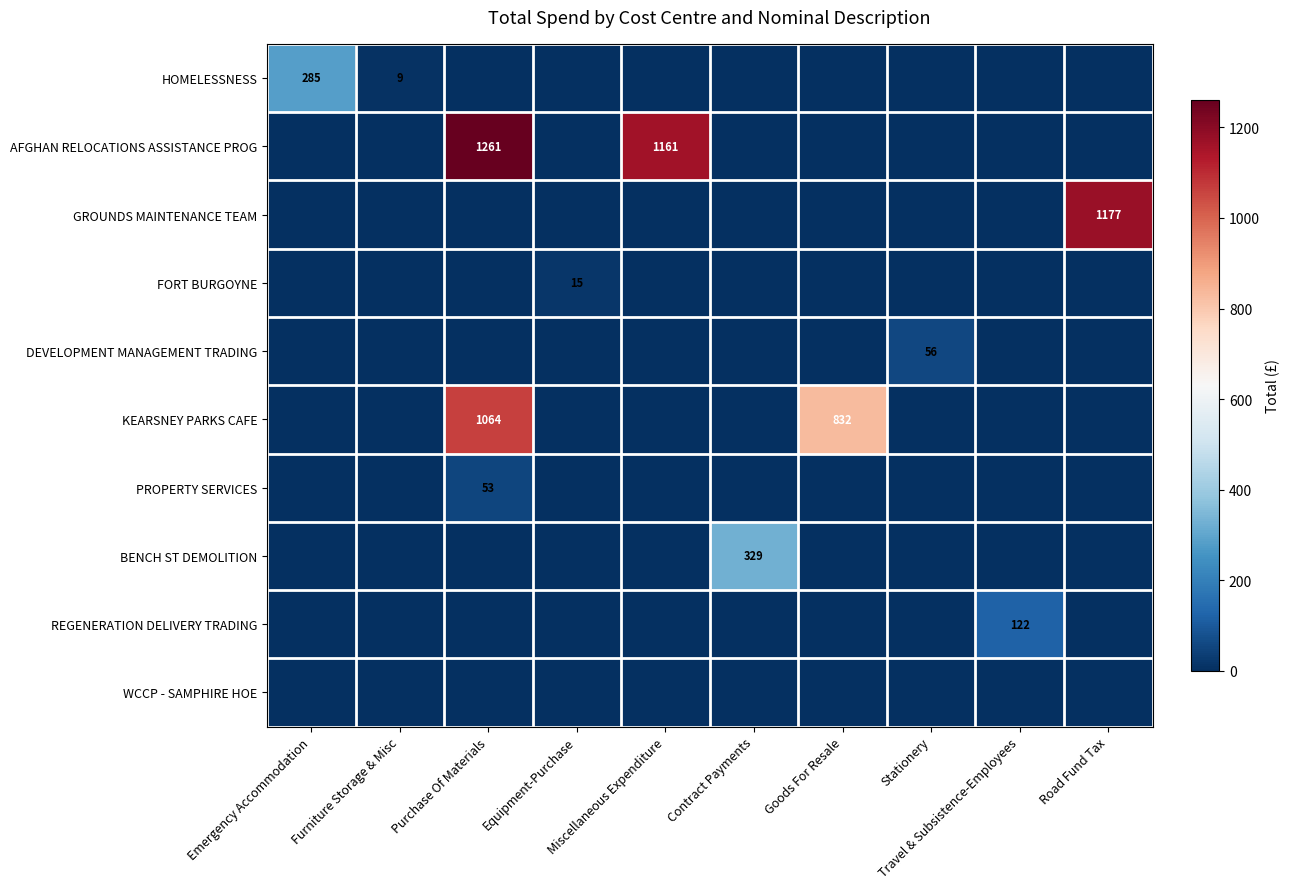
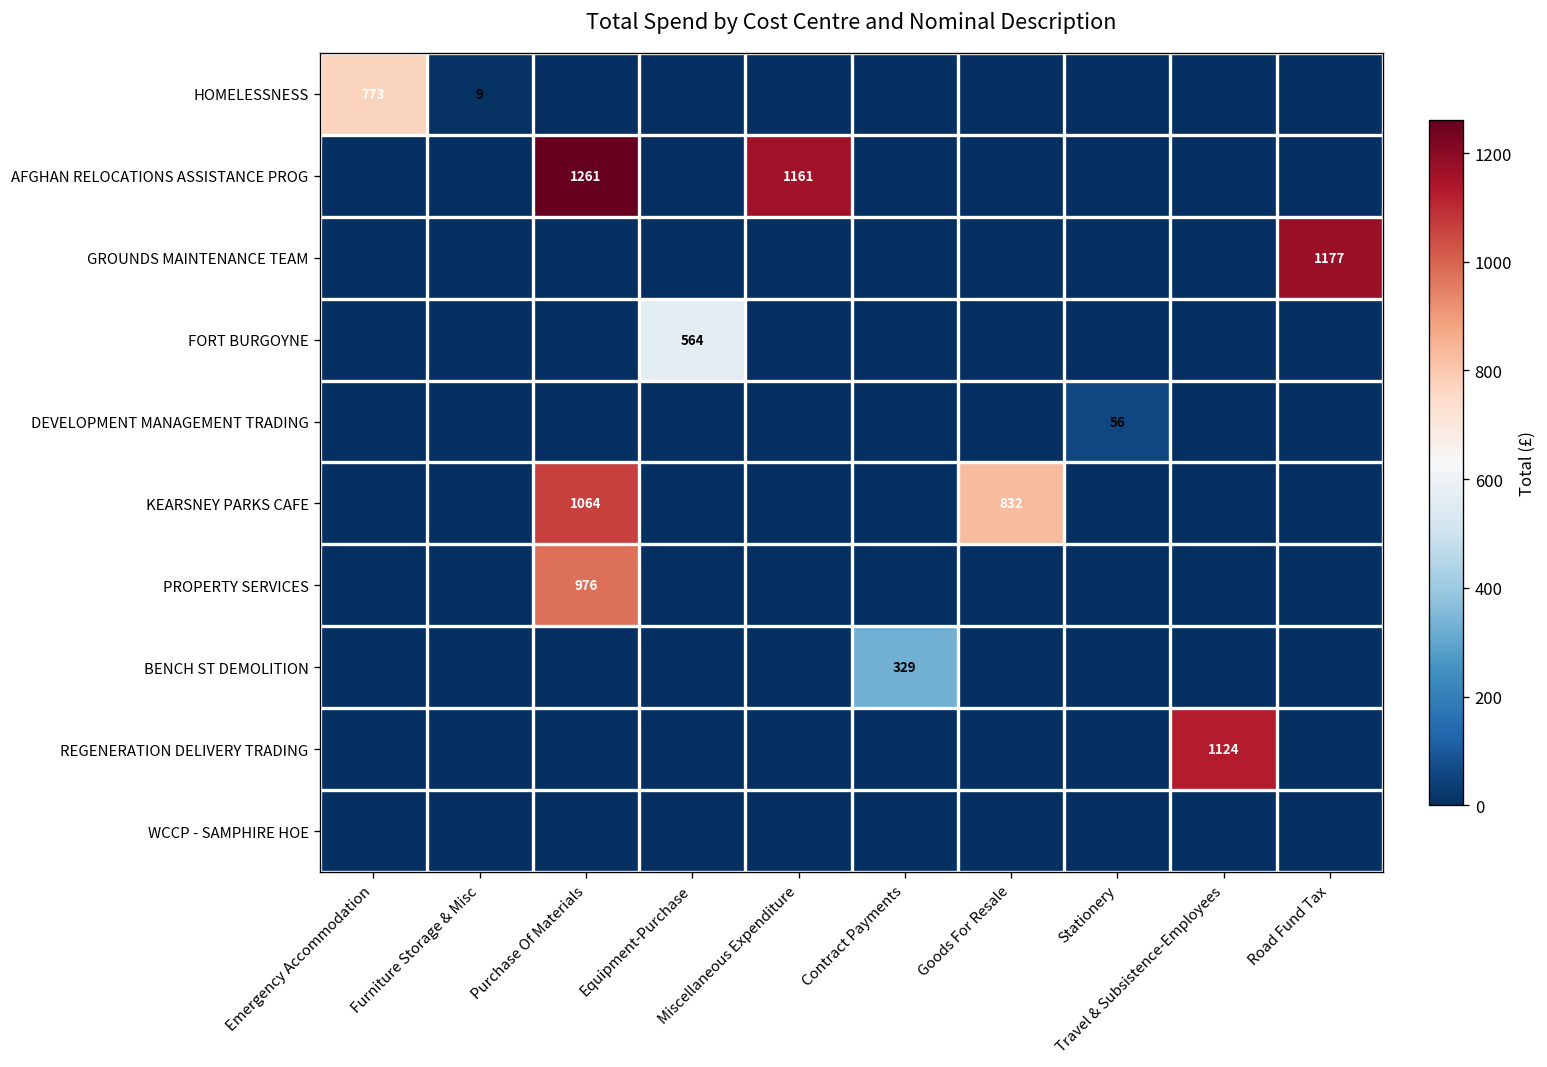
HOMELESSNESS, Emergency Accommodation: 285 -> 773
FORT BURGOYNE, Equipment-Purchase: 15 -> 564
PROPERTY SERVICES, Purchase Of Materials: 53 -> 976
REGENERATION DELIVERY TRADING, Travel & Subsistence-Employees: 122 -> 1124
